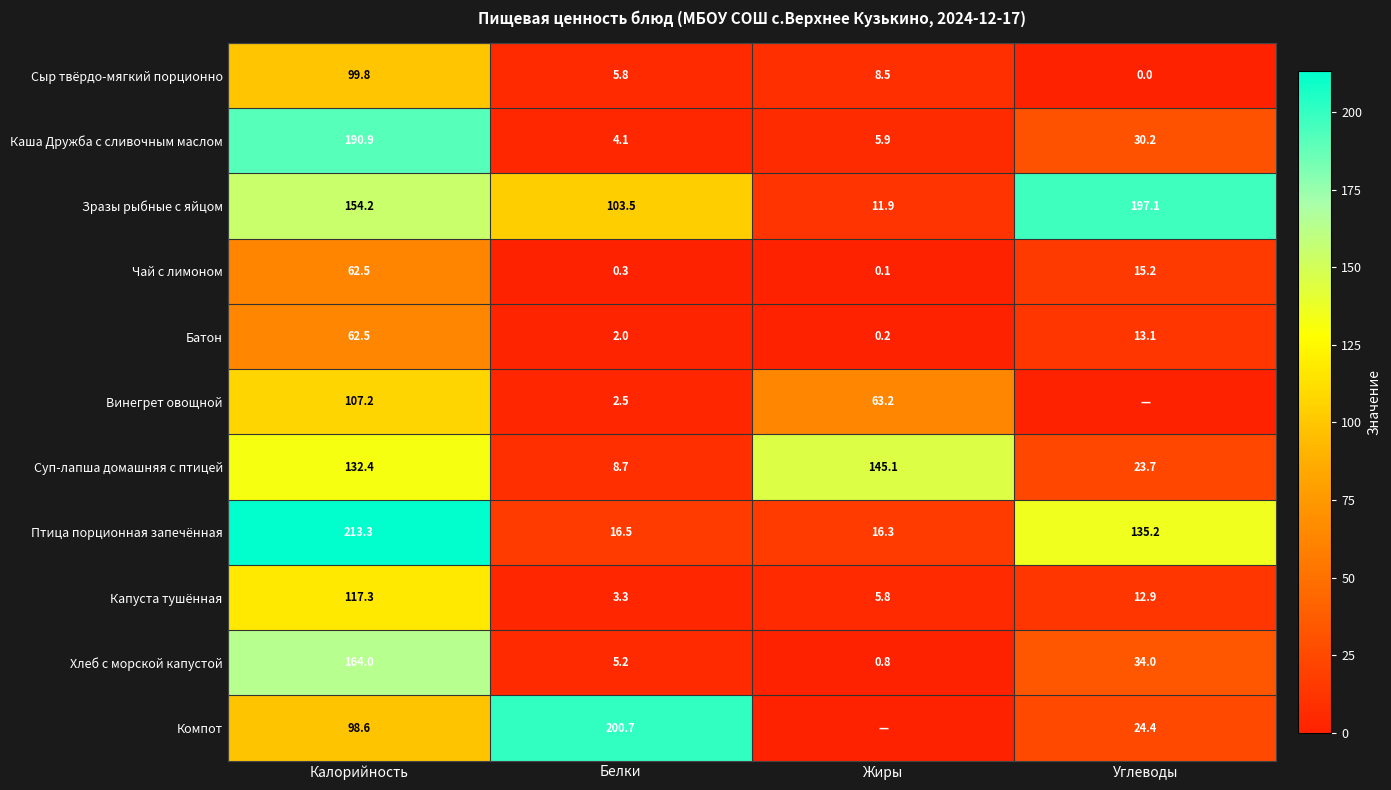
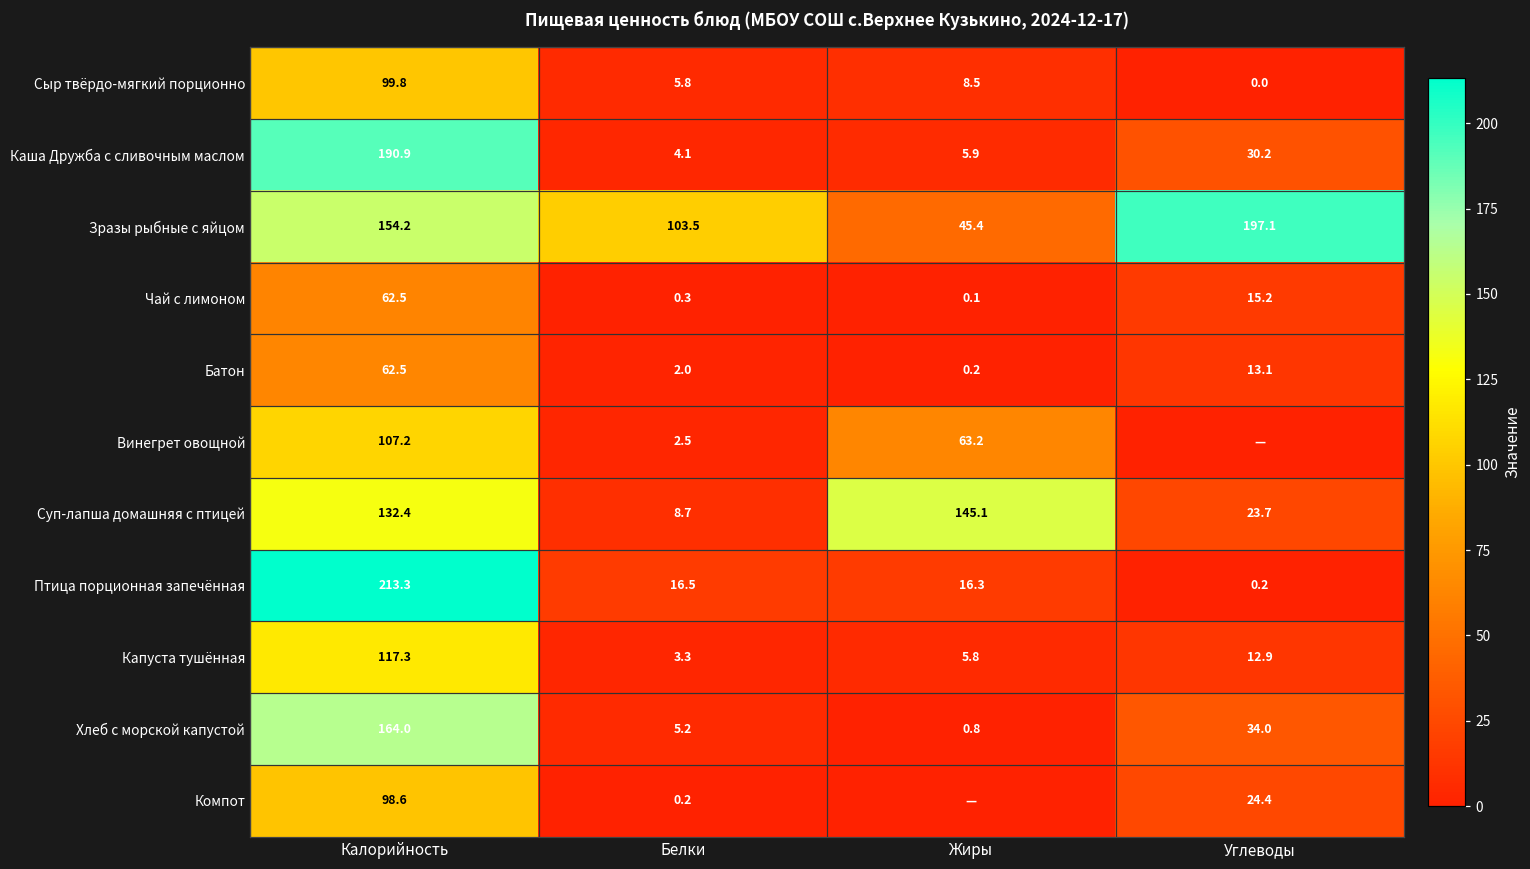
Зразы рыбные с яйцом, Жиры: 11.9 -> 45.4
Птица порционная запечённая, Углеводы: 135.2 -> 0.2
Компот, Белки: 200.7 -> 0.2
